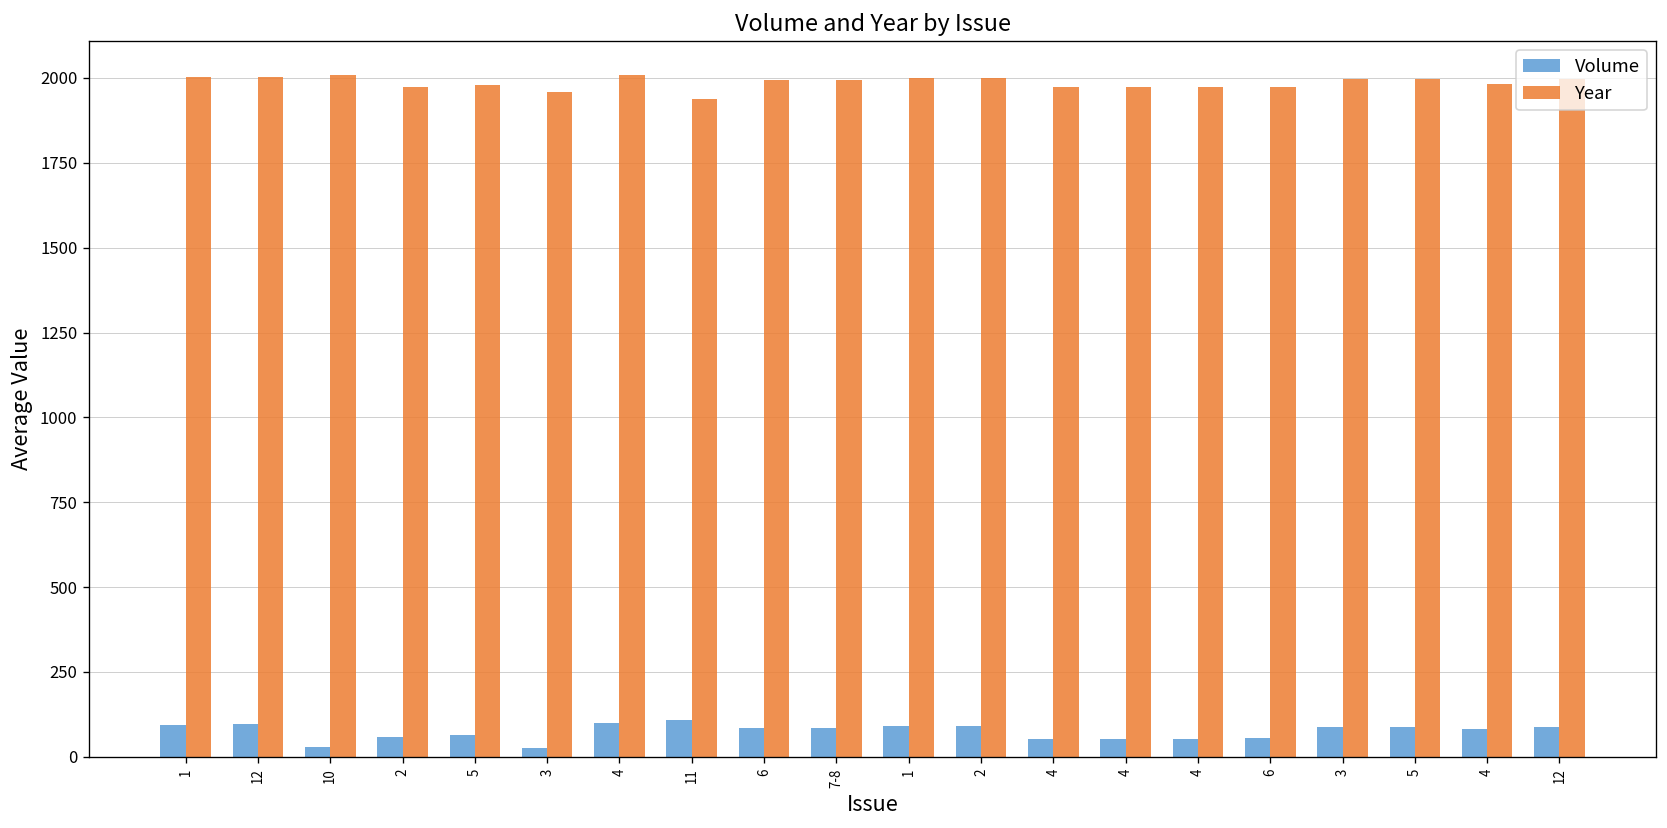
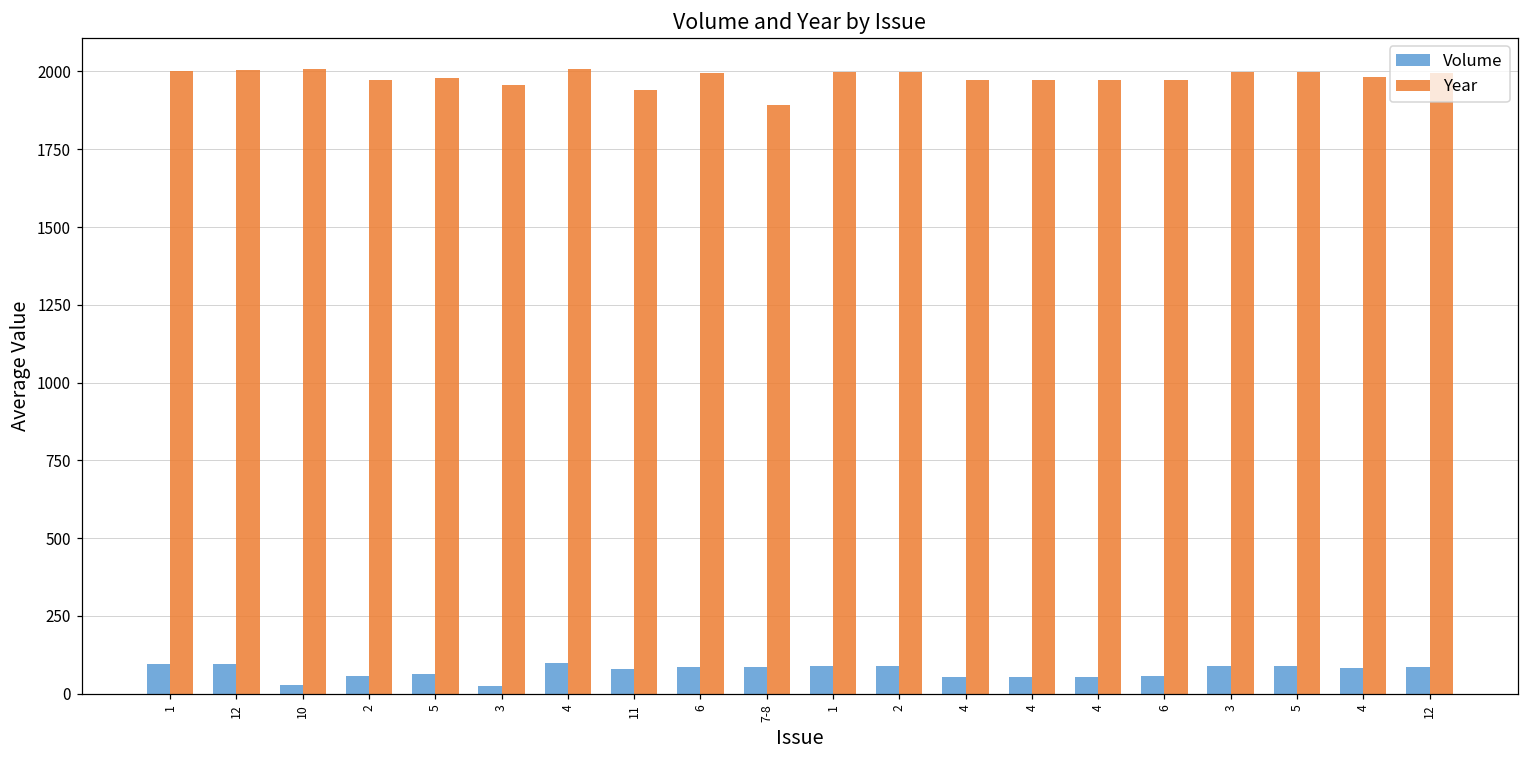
Volume, 11: 110 -> 80
Year, 7-8: 1990 -> 1890
